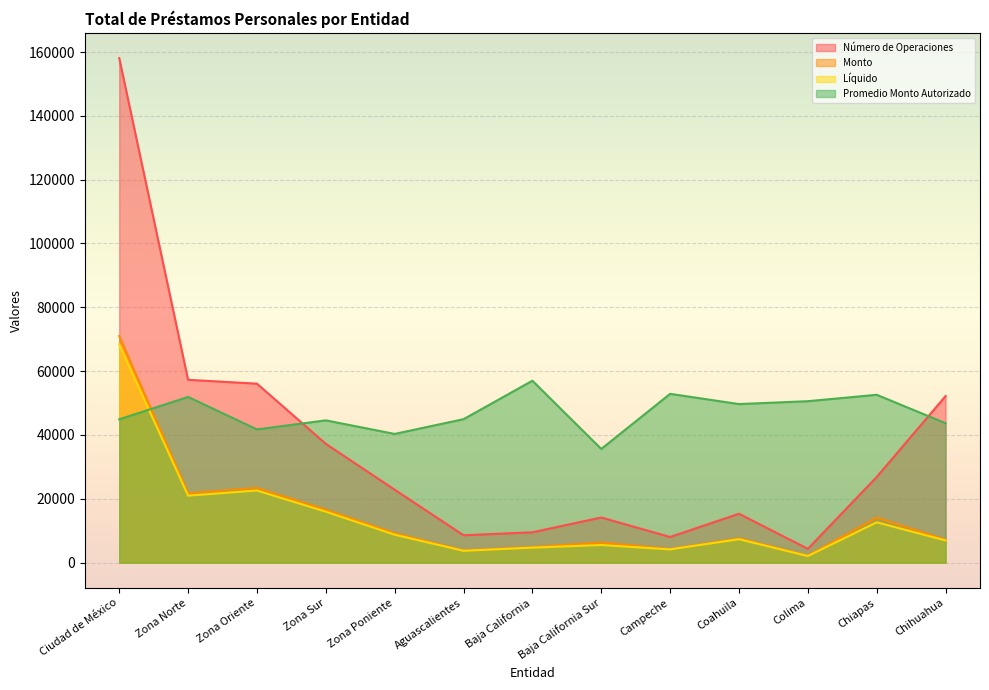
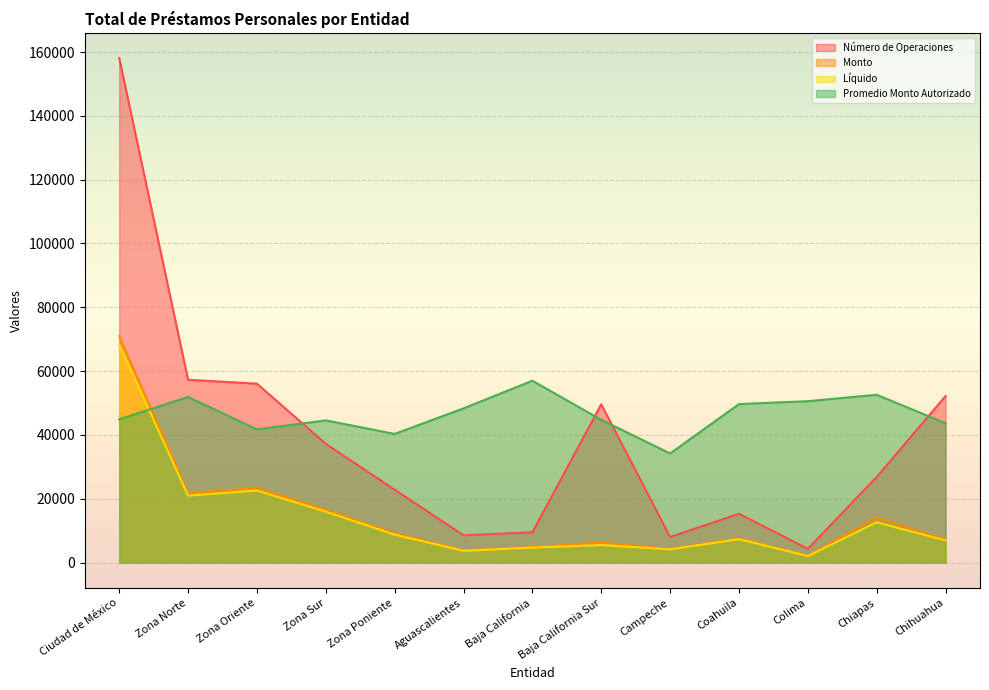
Promedio Monto Autorizado, Aguascalientes: 45000 -> 48000
Número de Operaciones, Baja California Sur: 14000 -> 50000
Promedio Monto Autorizado, Baja California Sur: 36000 -> 45000
Promedio Monto Autorizado, Campeche: 53000 -> 34000
